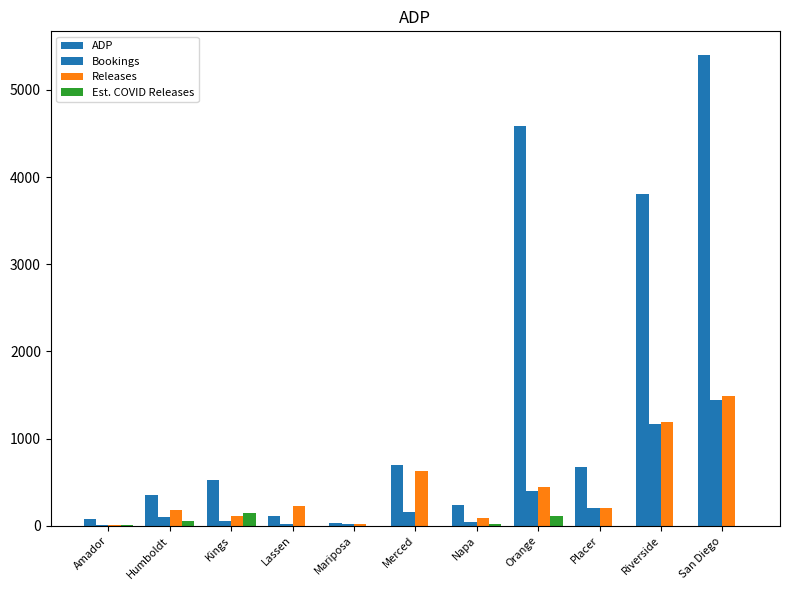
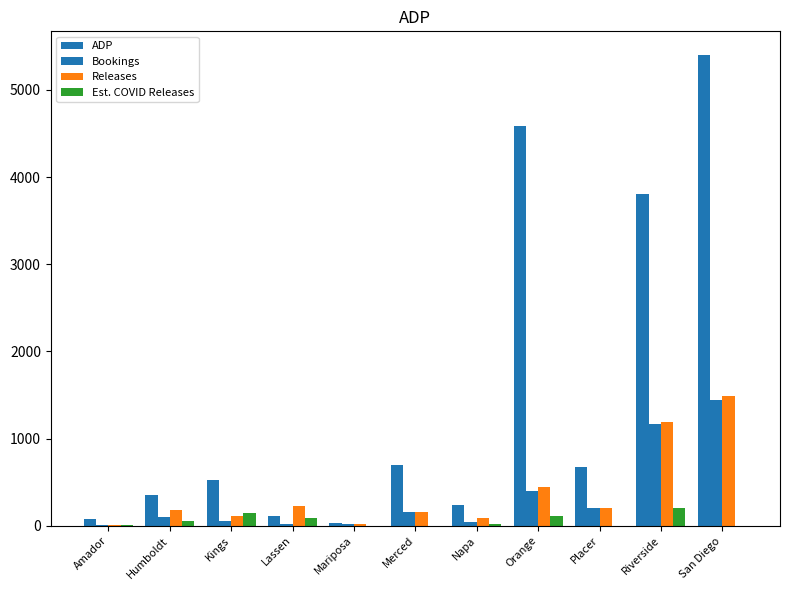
Est. COVID Releases, Lassen: 0 -> 100
Releases, Merced: 600 -> 200
Est. COVID Releases, Riverside: 0 -> 200
